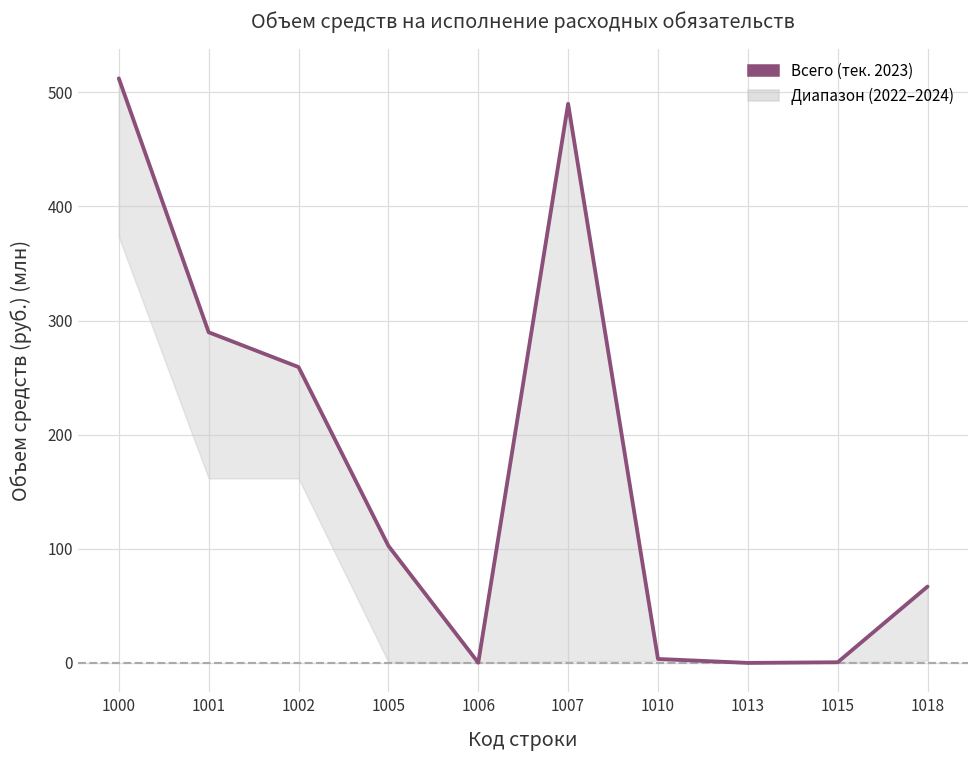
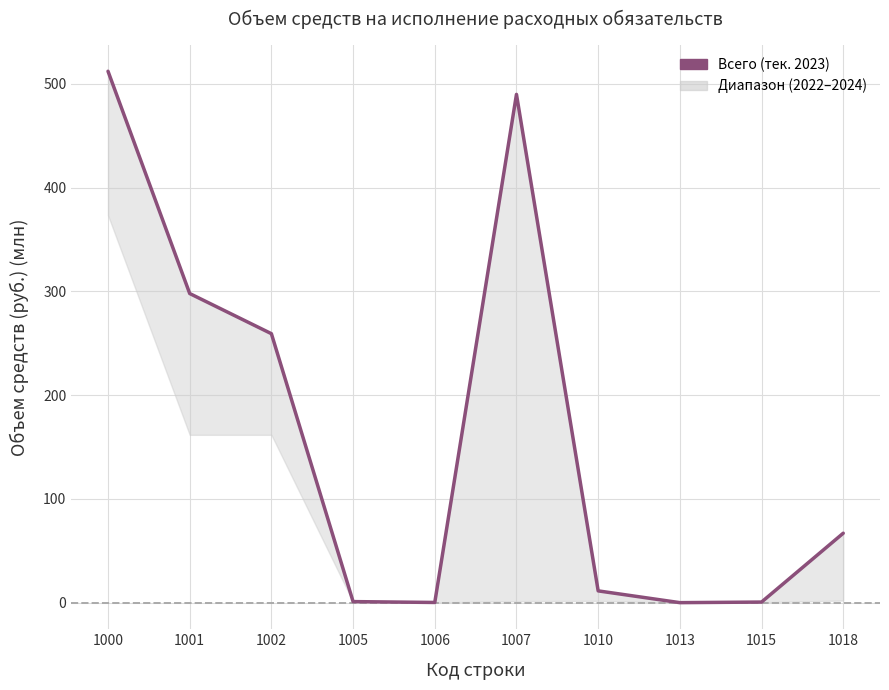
1001: 290 -> 298
1005: 103 -> 1
1010: 4 -> 11
